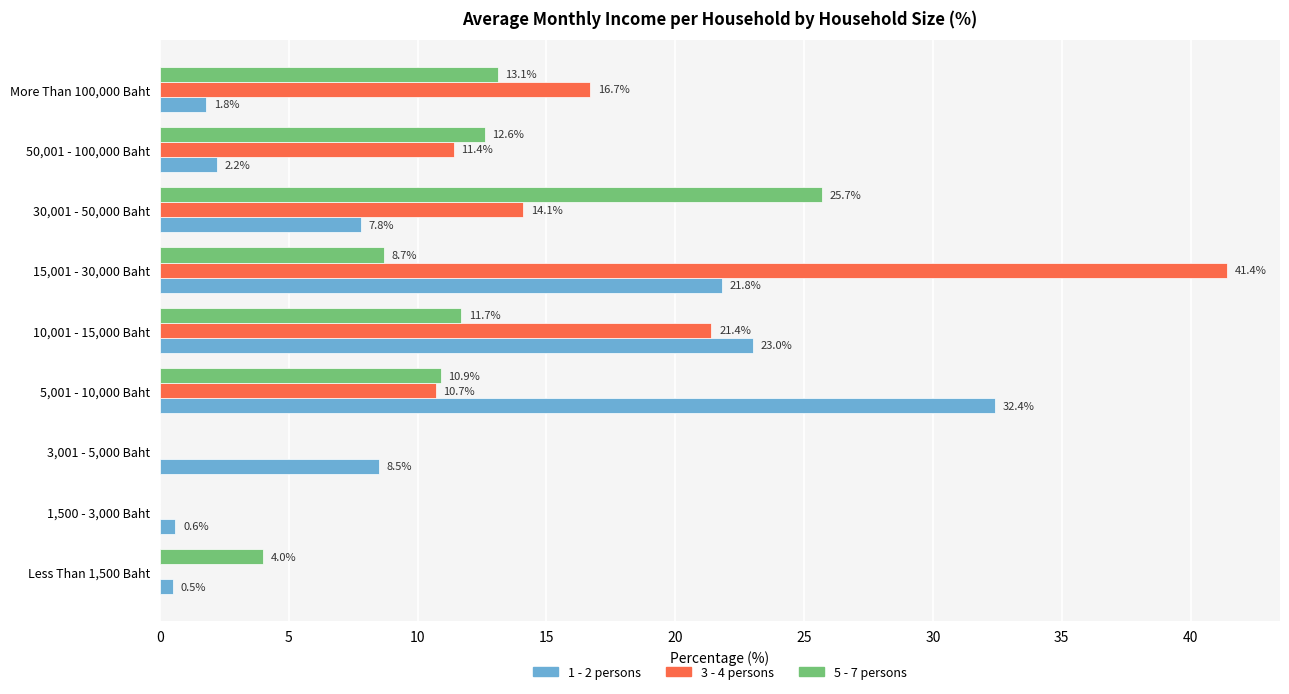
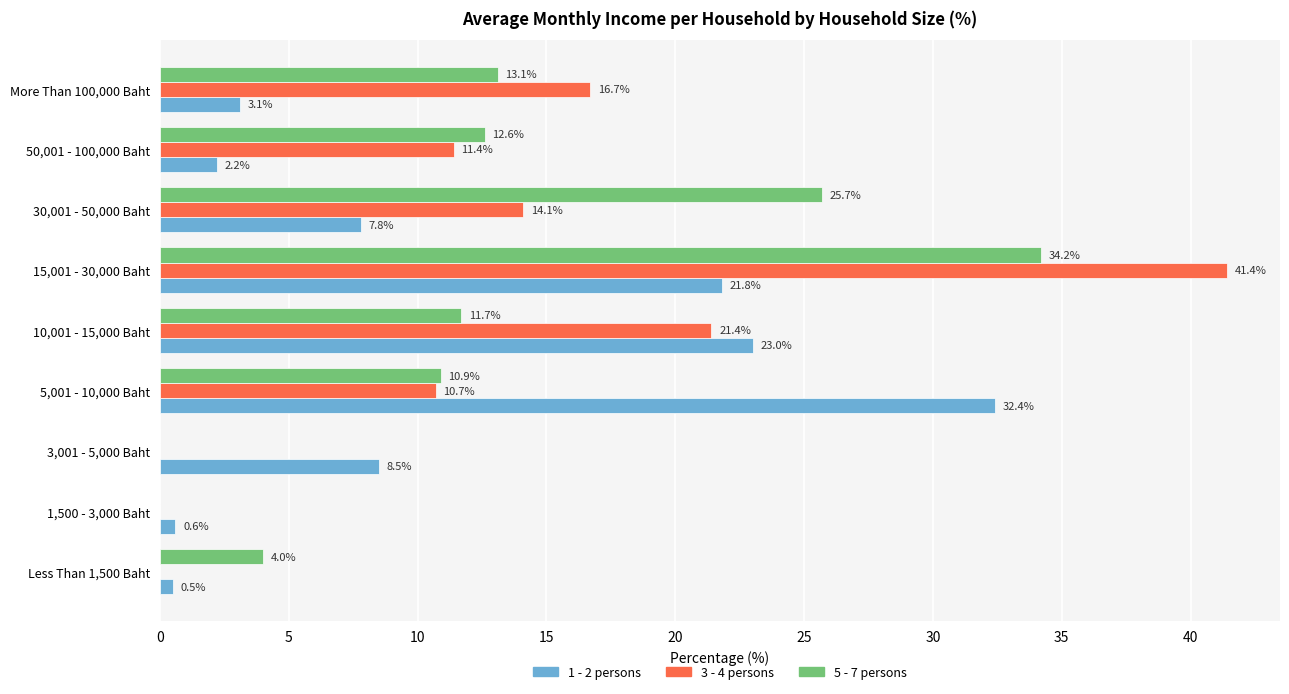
1 - 2 persons, More Than 100,000 Baht: 1.8% -> 3.1%
5 - 7 persons, 15,001 - 30,000 Baht: 8.7% -> 34.2%
